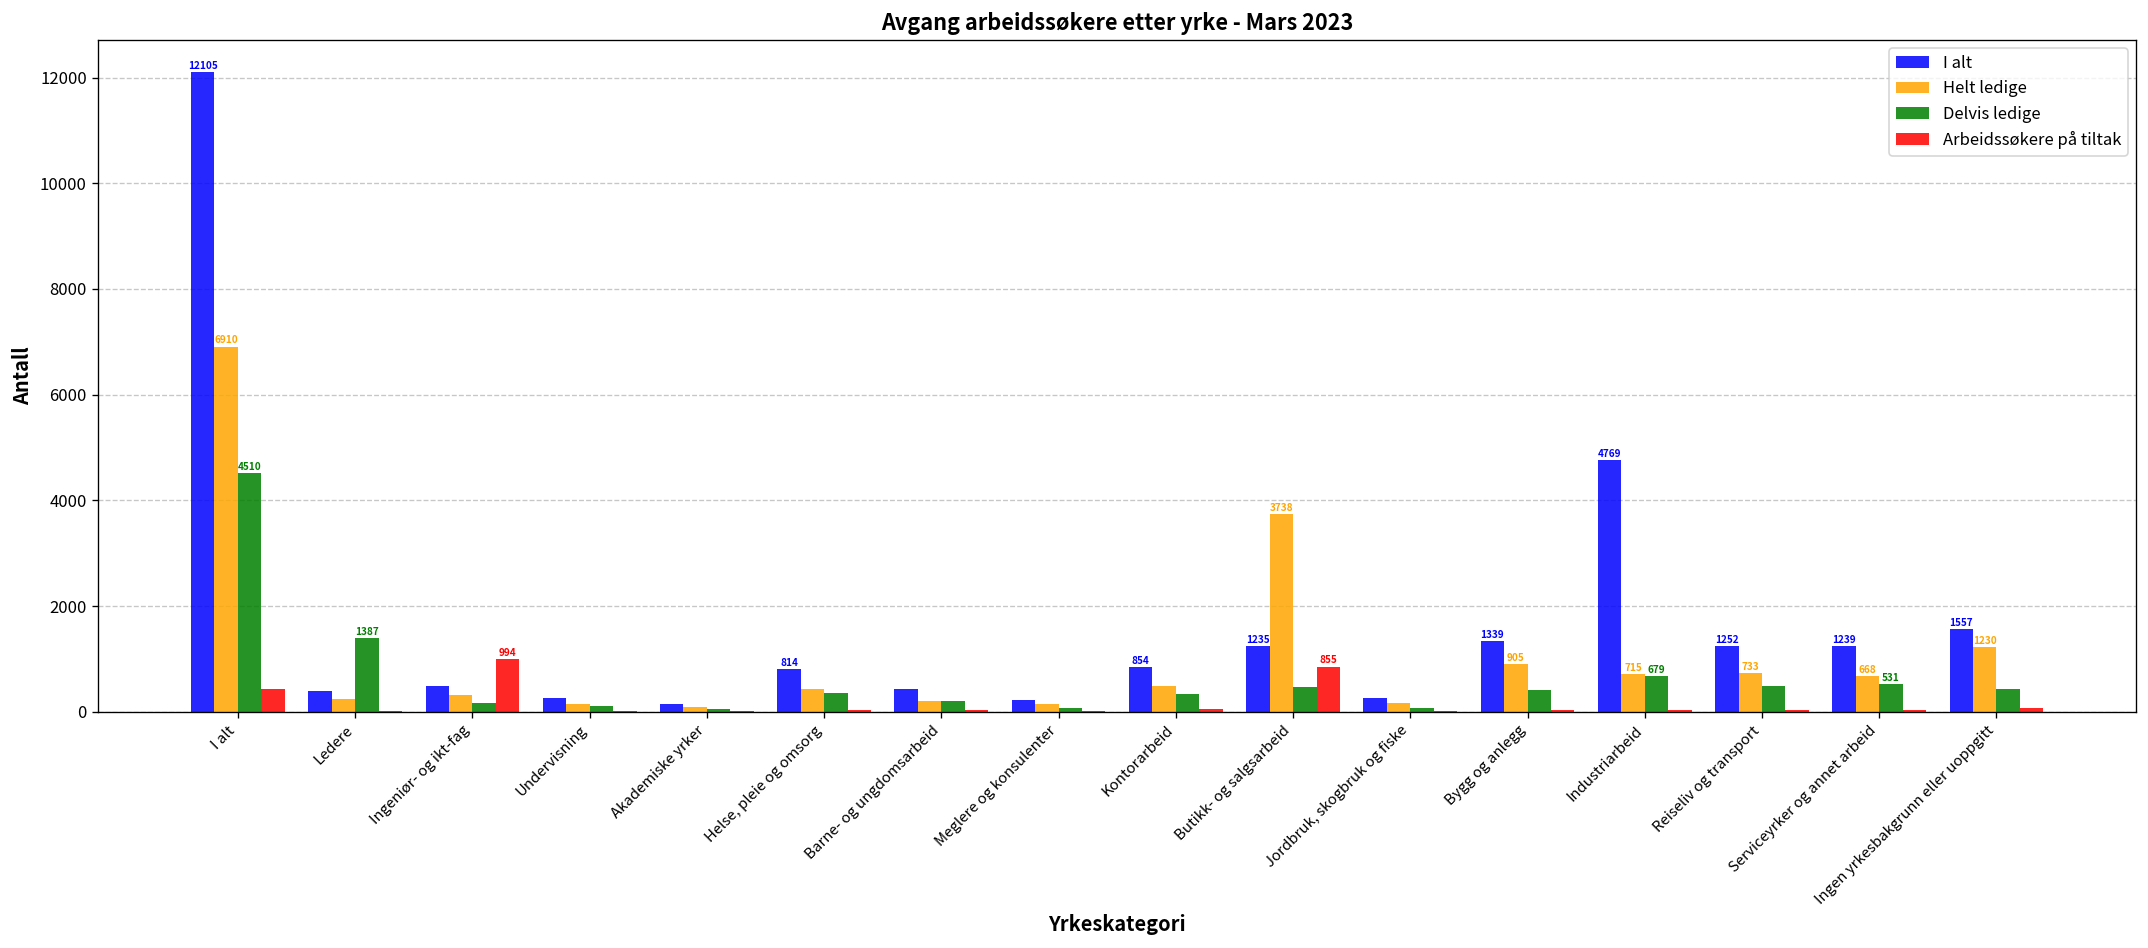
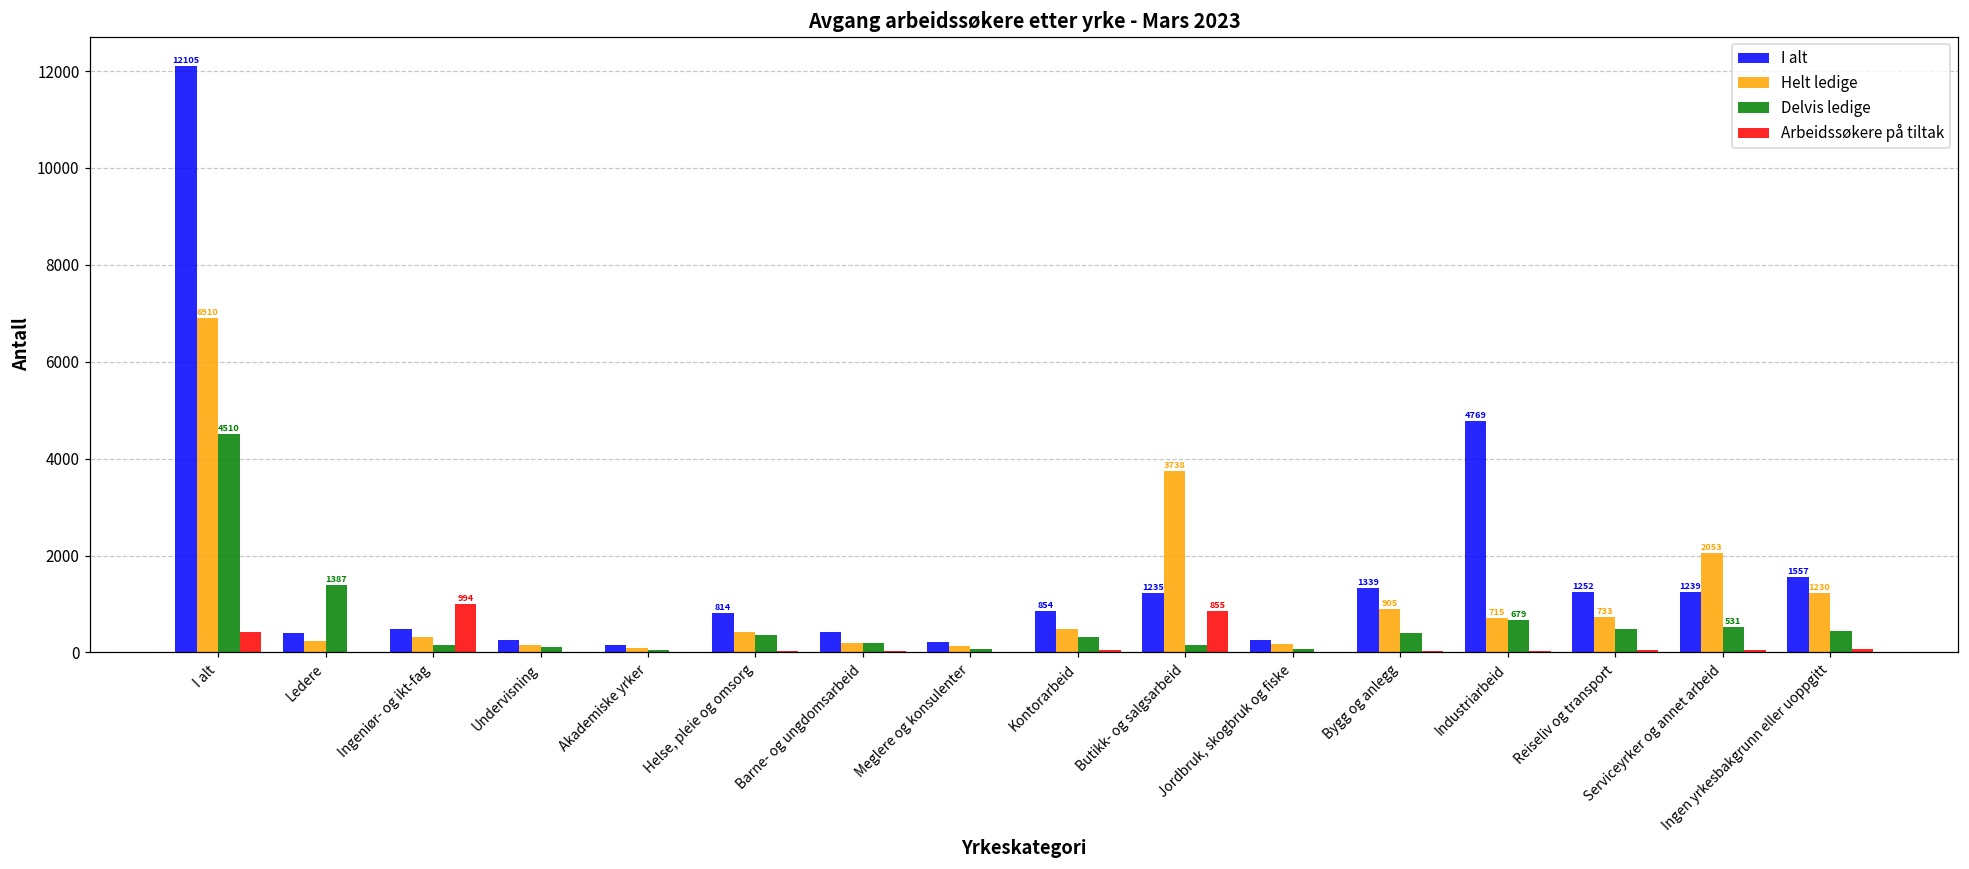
Delvis ledige, Butikk- og salgsarbeid: 500 -> 200
Helt ledige, Serviceyrker og annet arbeid: 668 -> 2053
